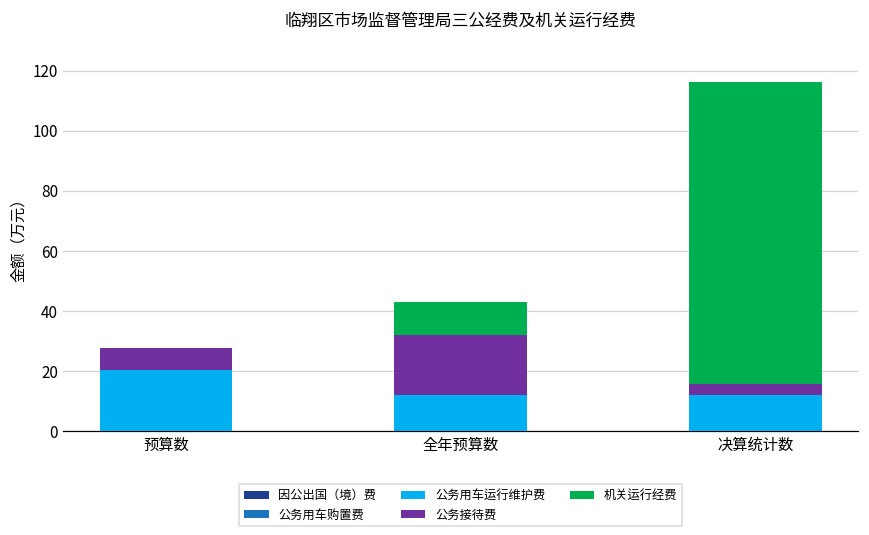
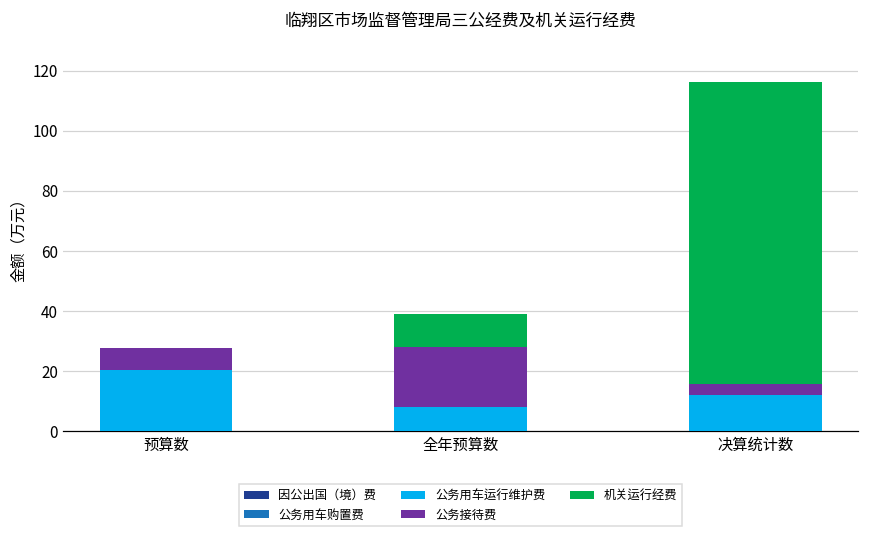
公务用车运行维护费, 全年预算数: 12 -> 8
